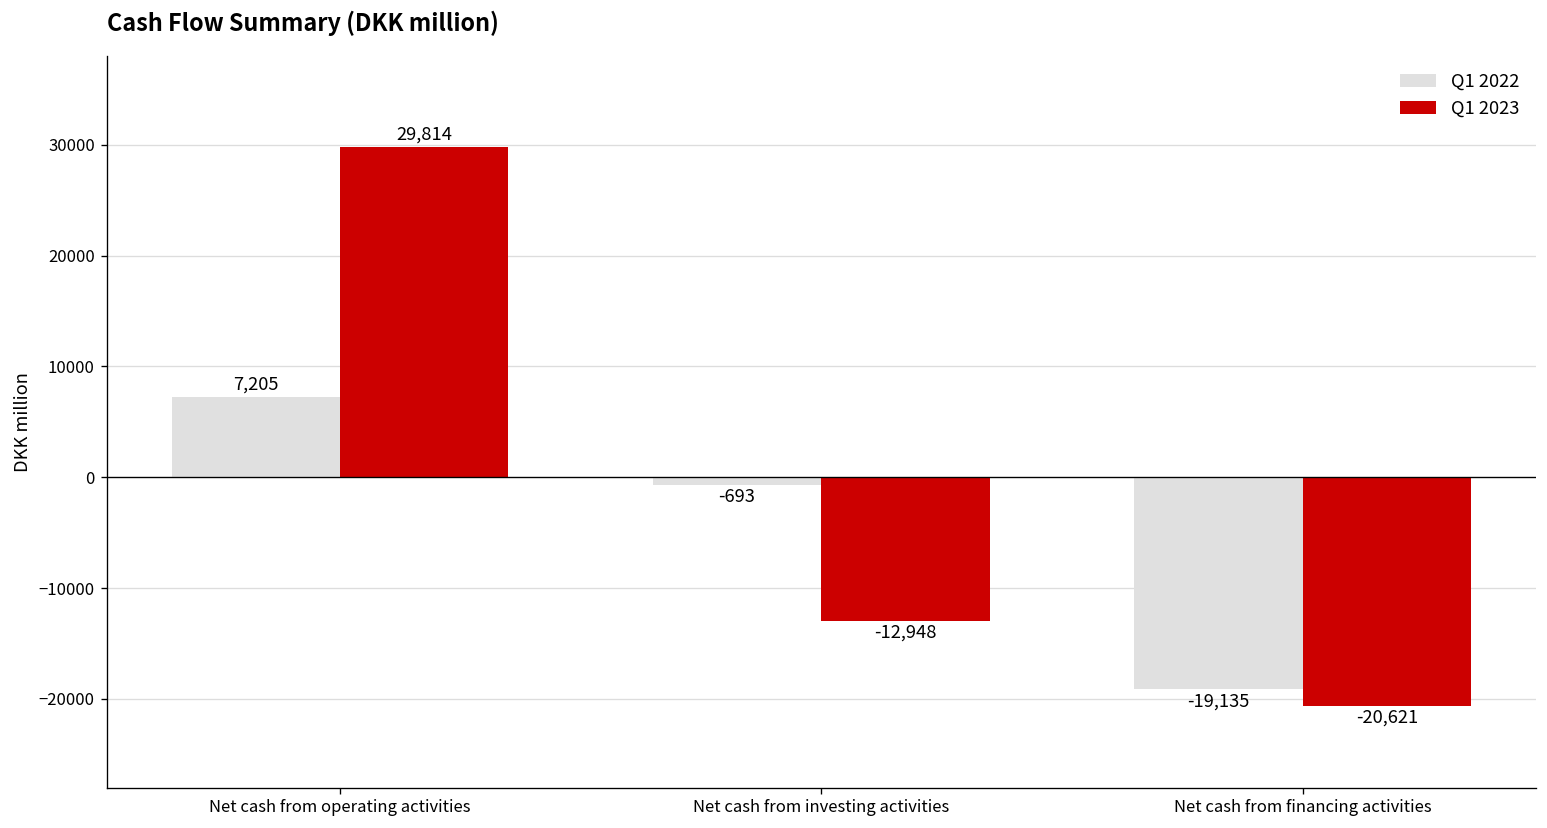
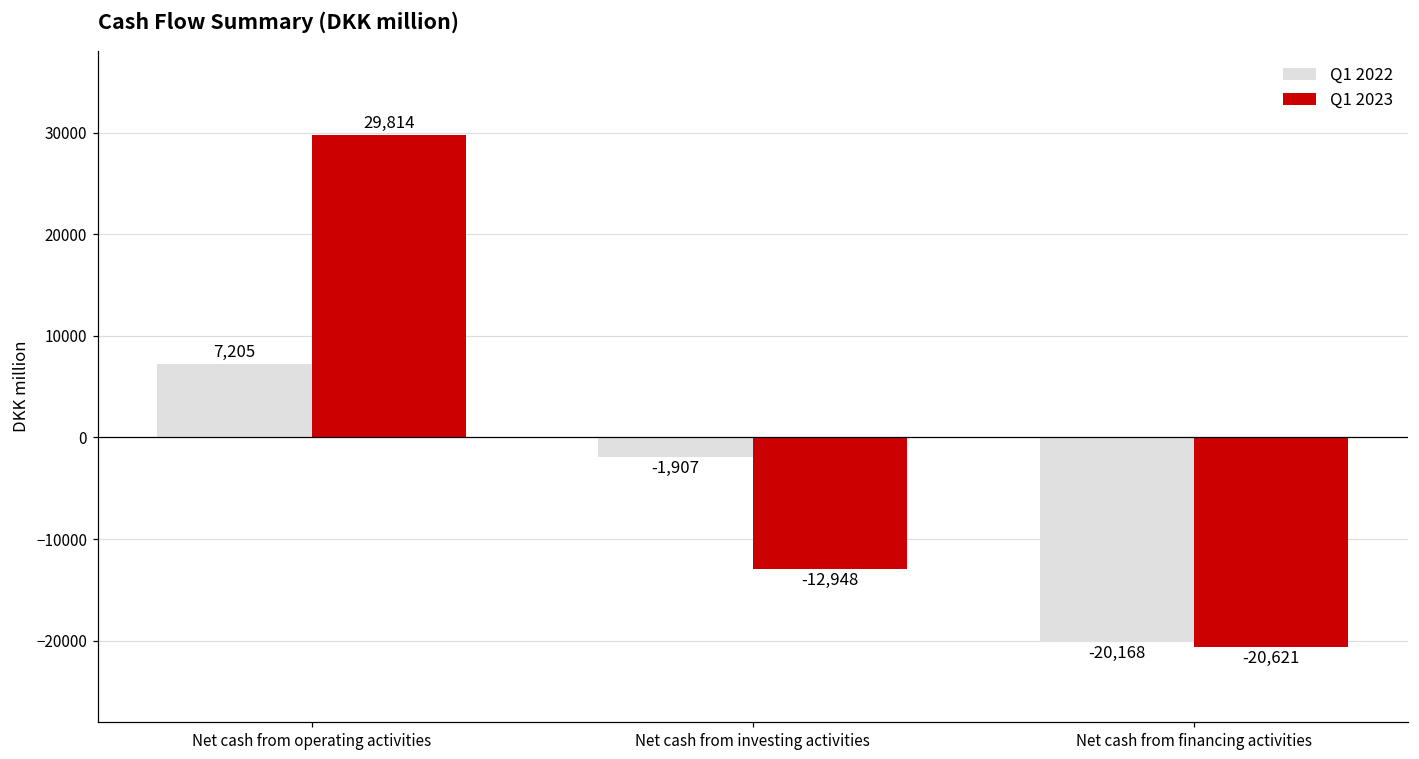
Q1 2022, Net cash from investing activities: -693 -> -1,907
Q1 2022, Net cash from financing activities: -19,135 -> -20,168
